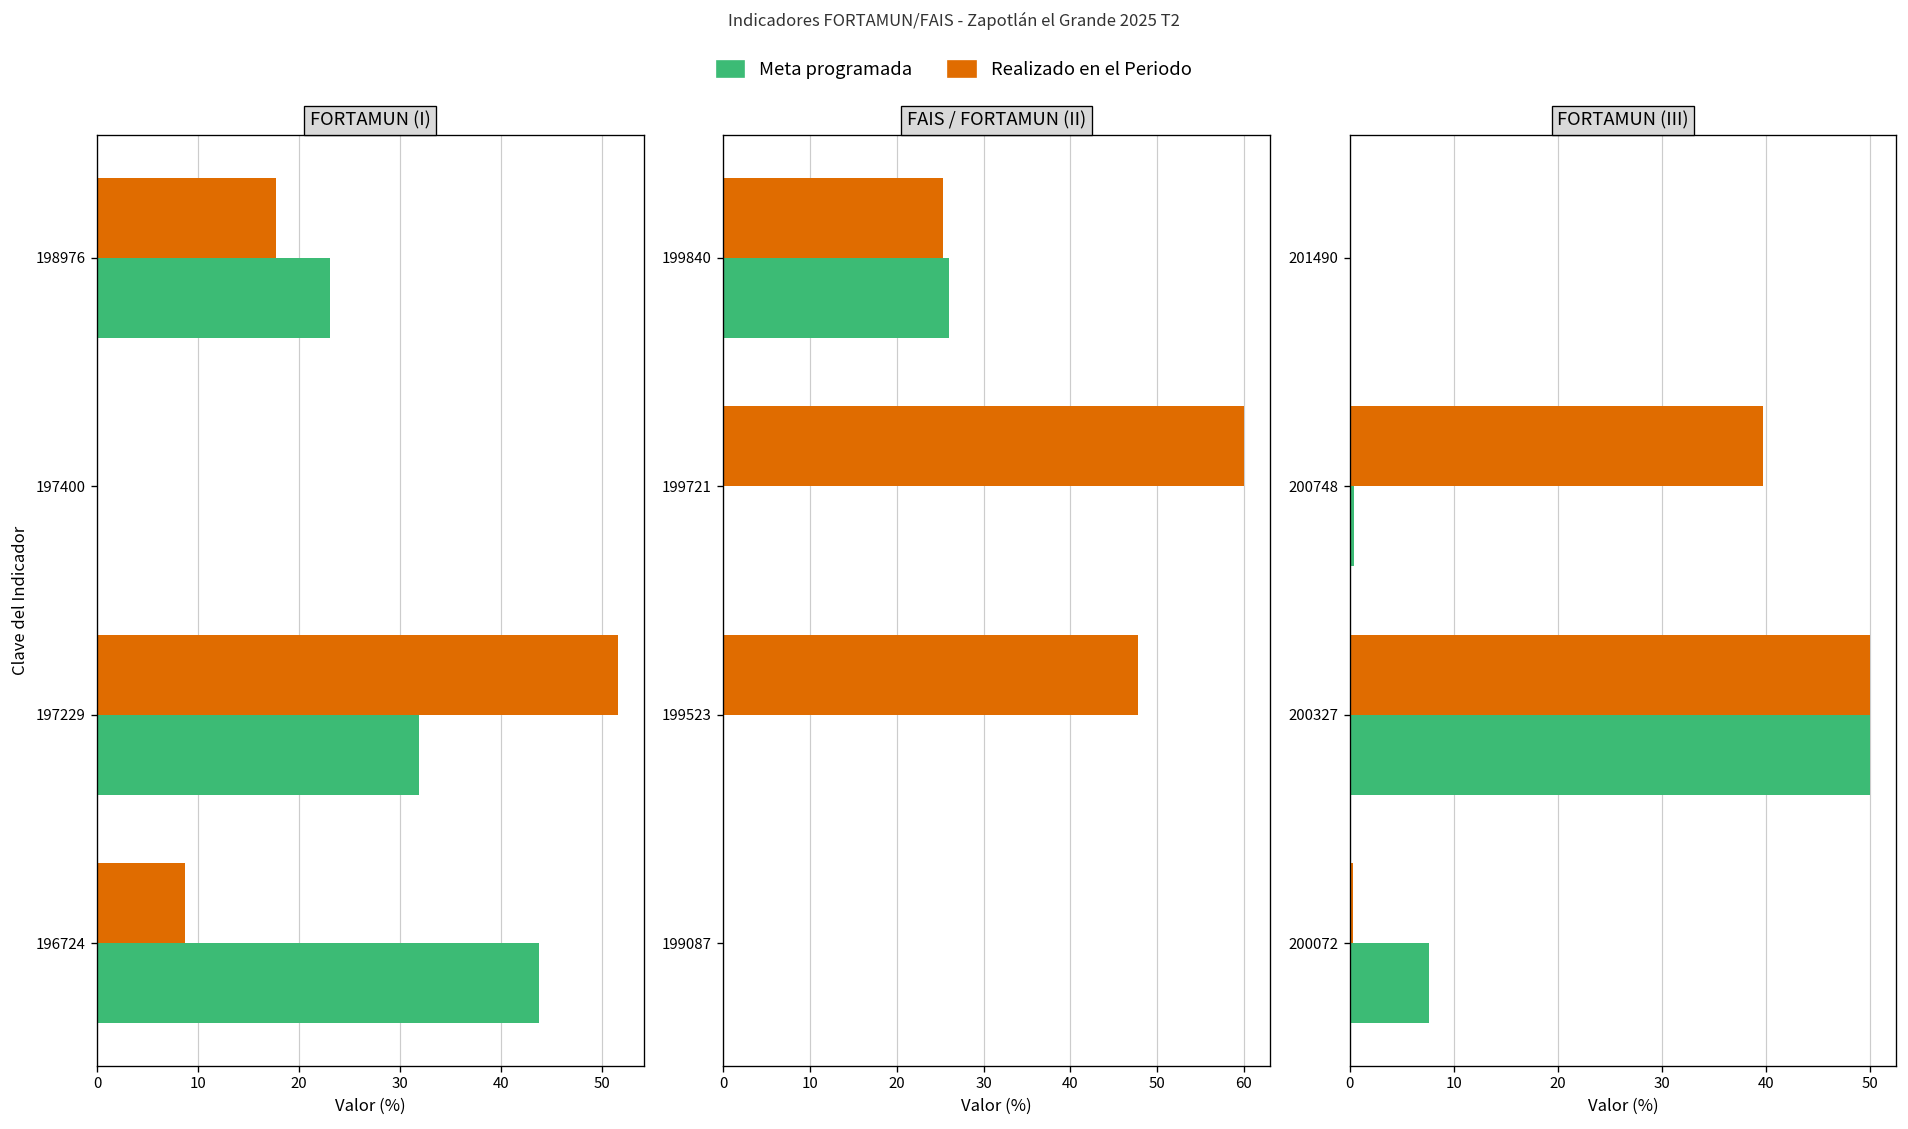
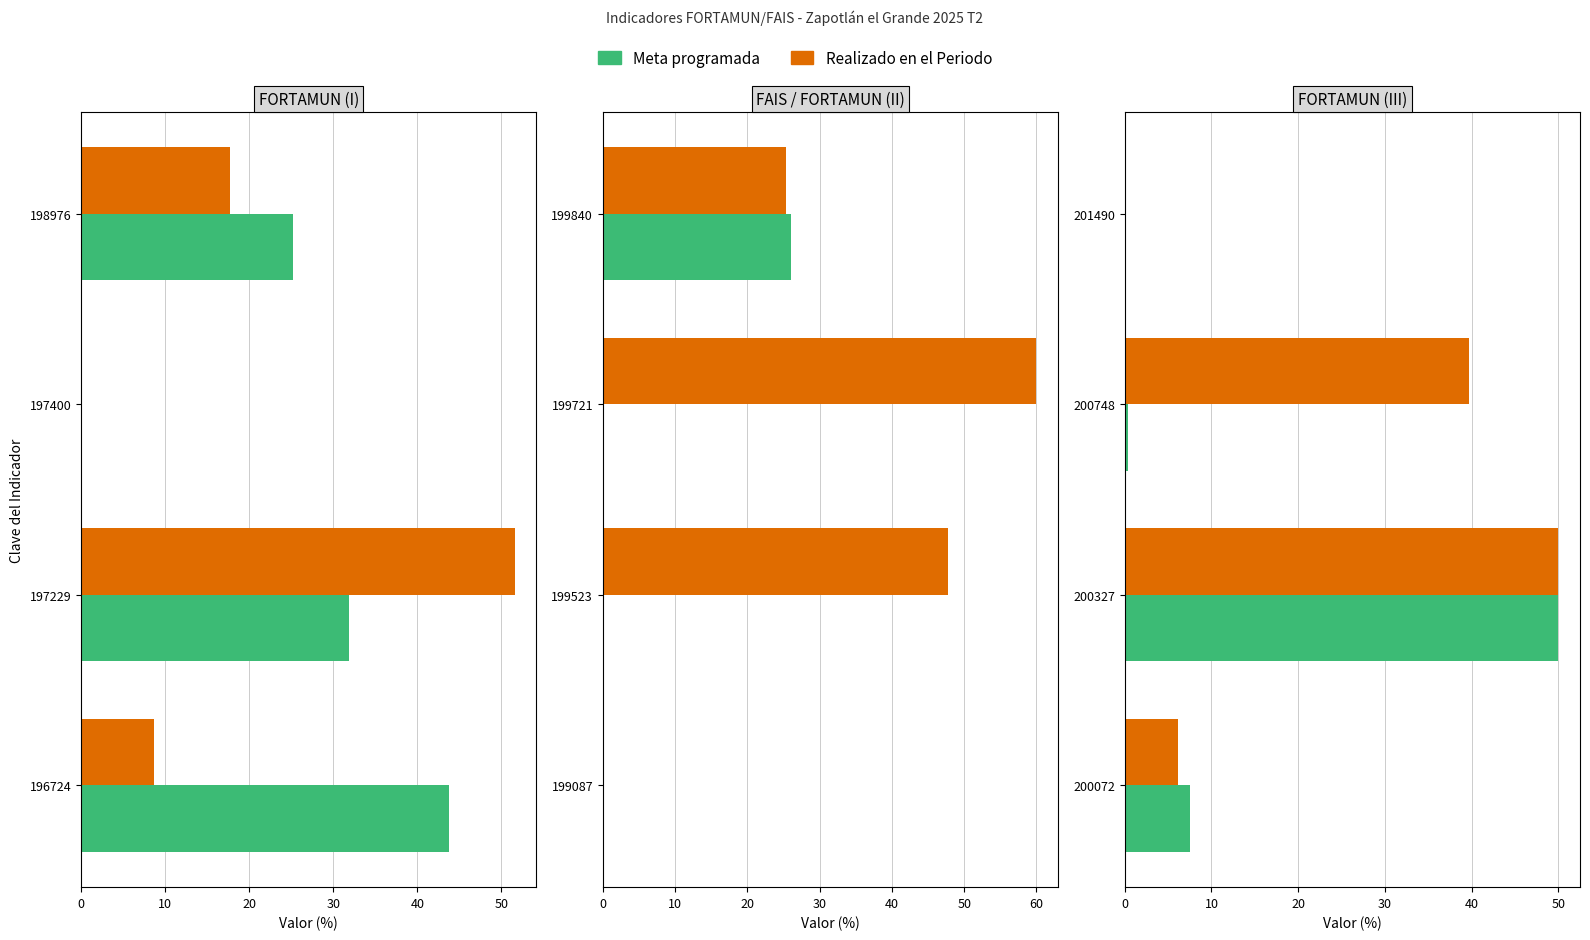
FORTAMUN (I), Meta programada, 198976: 23 -> 25
FORTAMUN (III), Realizado en el Periodo, 200072: 0 -> 6
